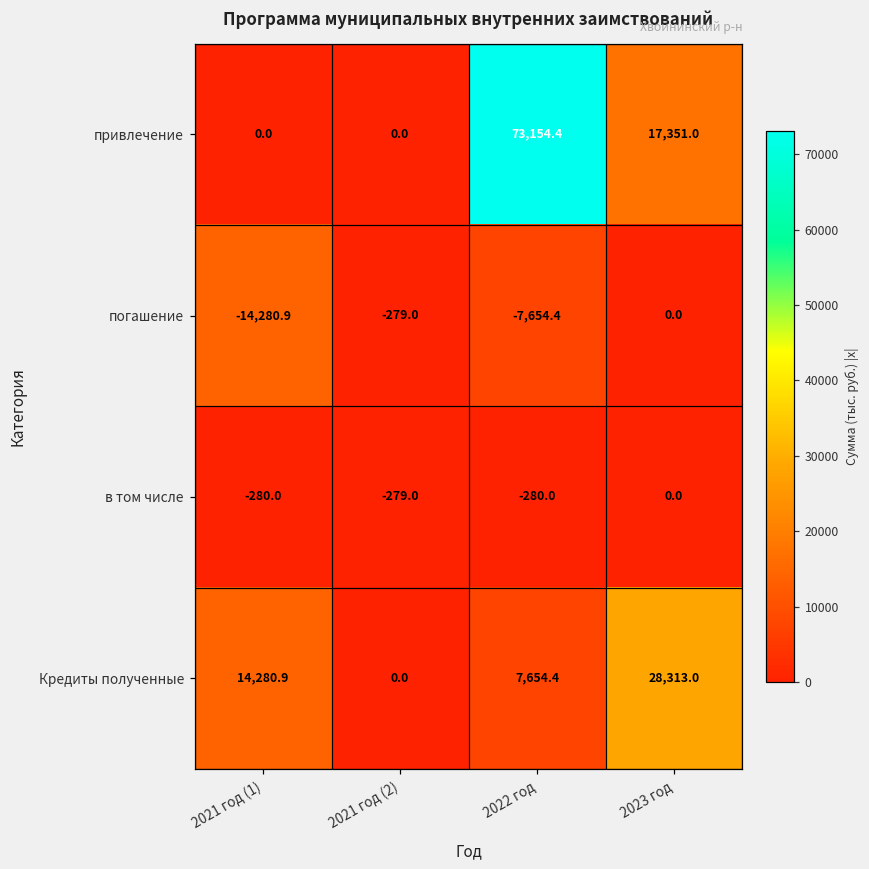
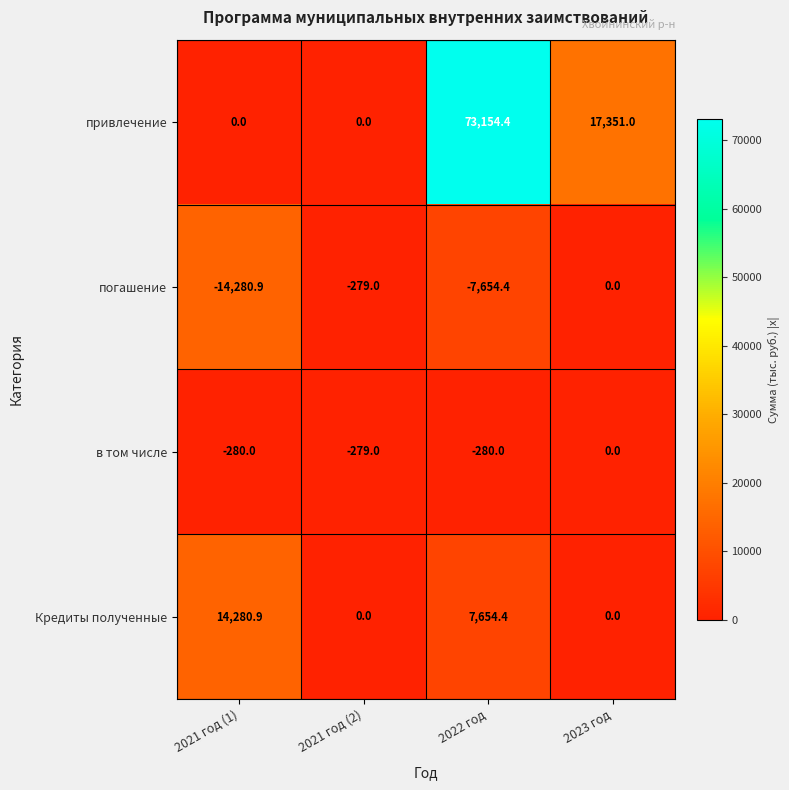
Кредиты полученные, 2023 год: 28,313.0 -> 0.0
